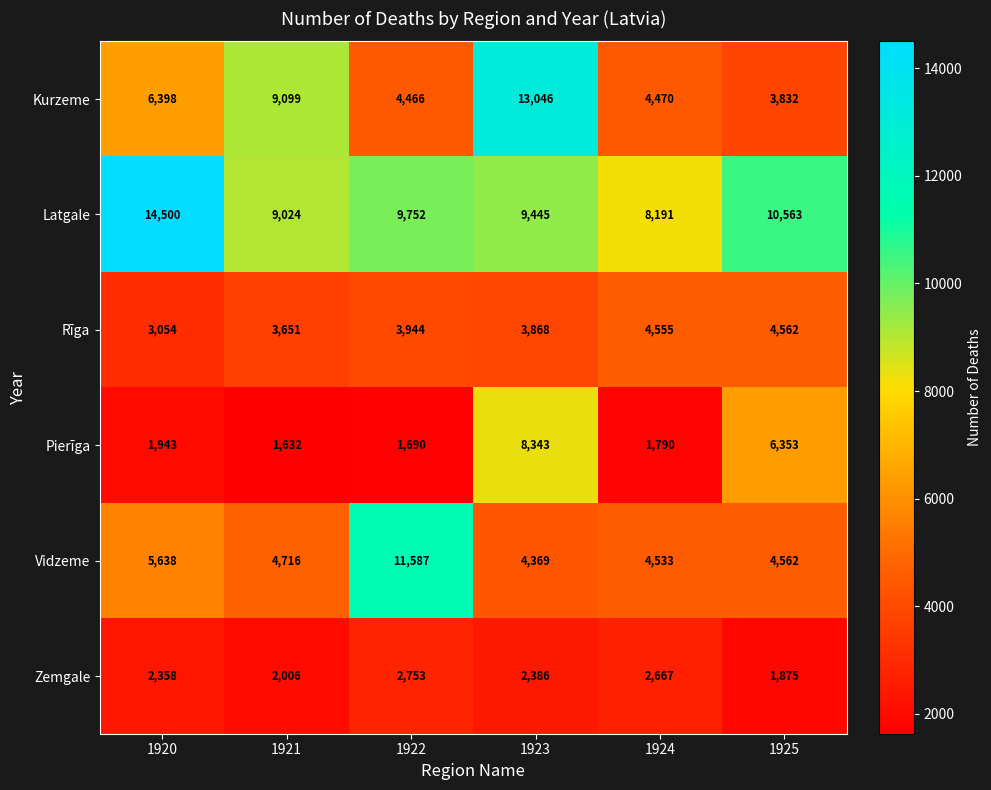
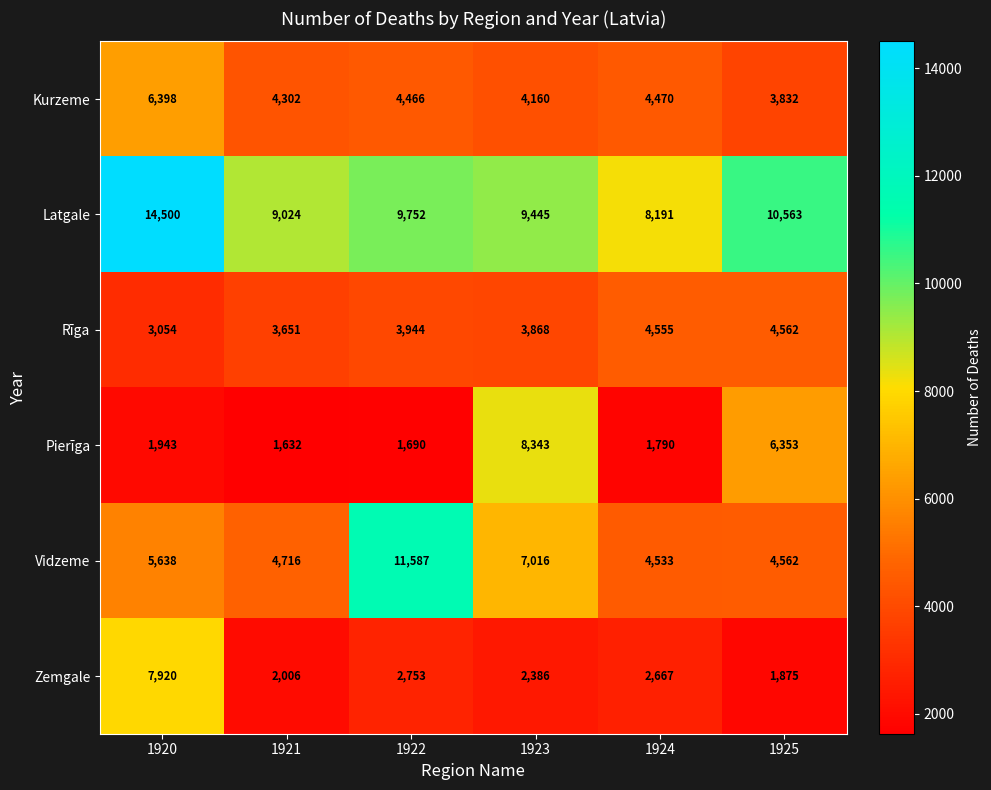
Kurzeme, 1921: 9,099 -> 4,302
Kurzeme, 1923: 13,046 -> 4,160
Vidzeme, 1923: 4,369 -> 7,016
Zemgale, 1920: 2,358 -> 7,920
